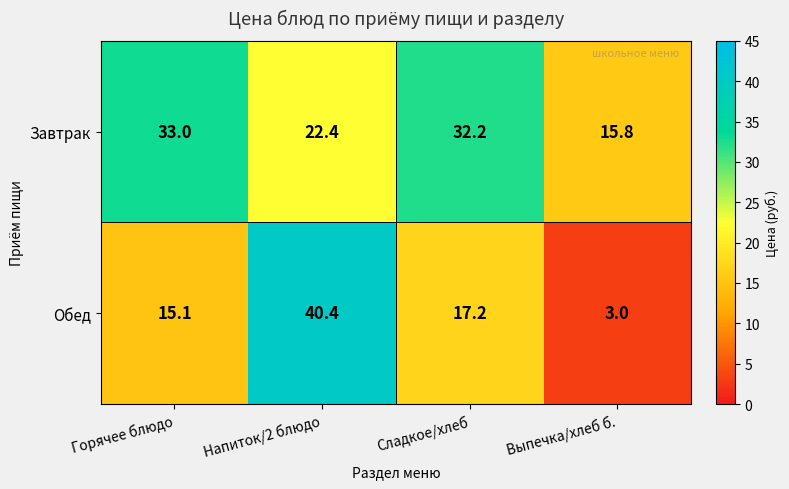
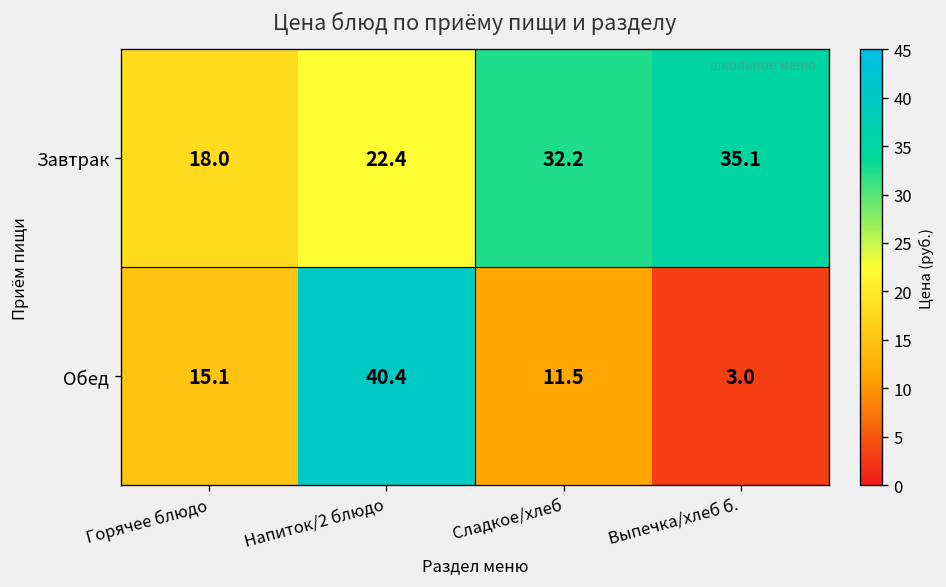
Завтрак, Горячее блюдо: 33.0 -> 18.0
Завтрак, Выпечка/хлеб б.: 15.8 -> 35.1
Обед, Сладкое/хлеб: 17.2 -> 11.5
